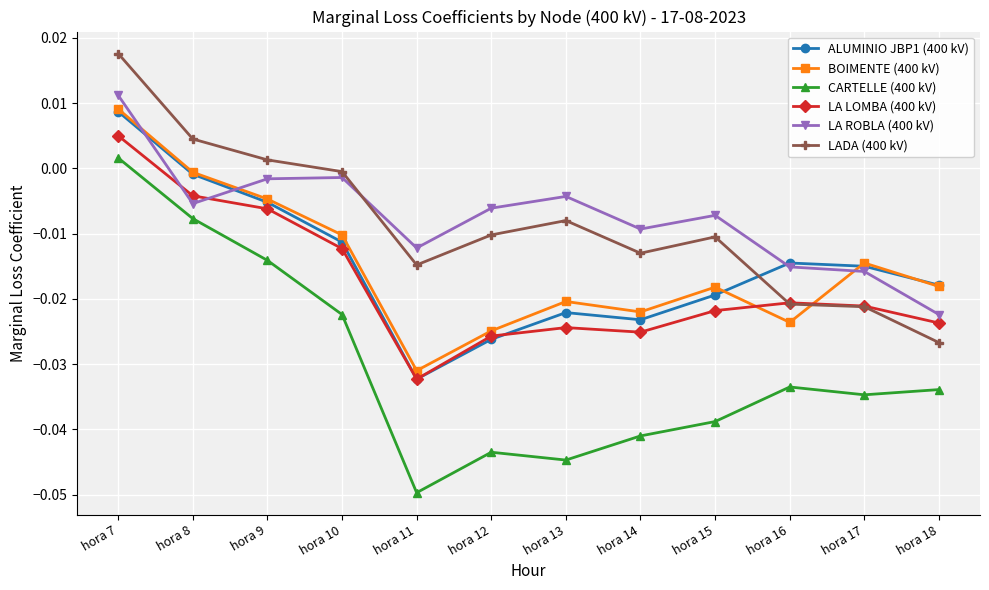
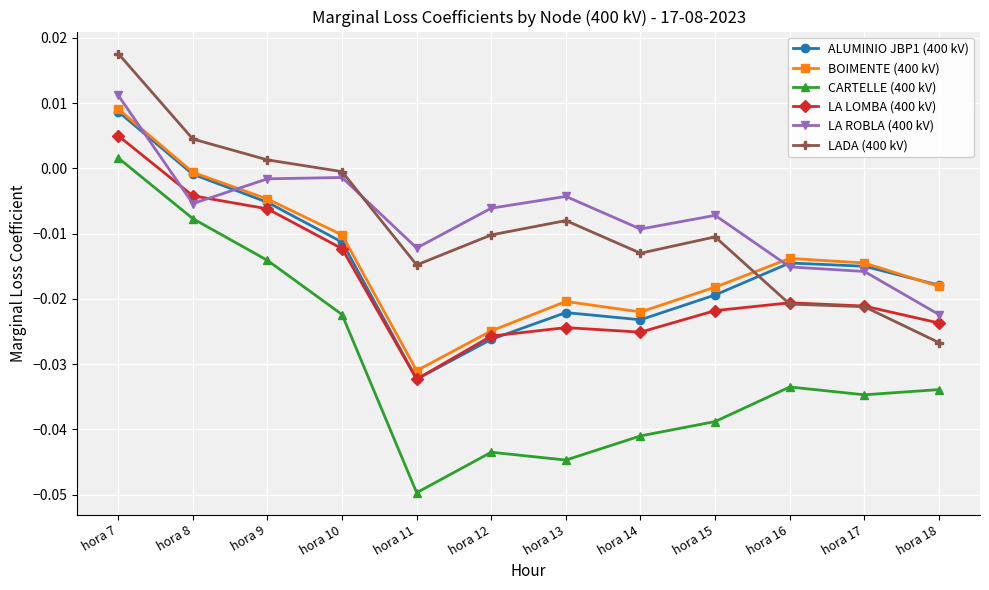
BOIMENTE (400 kV), hora 16: -0.024 -> -0.014
